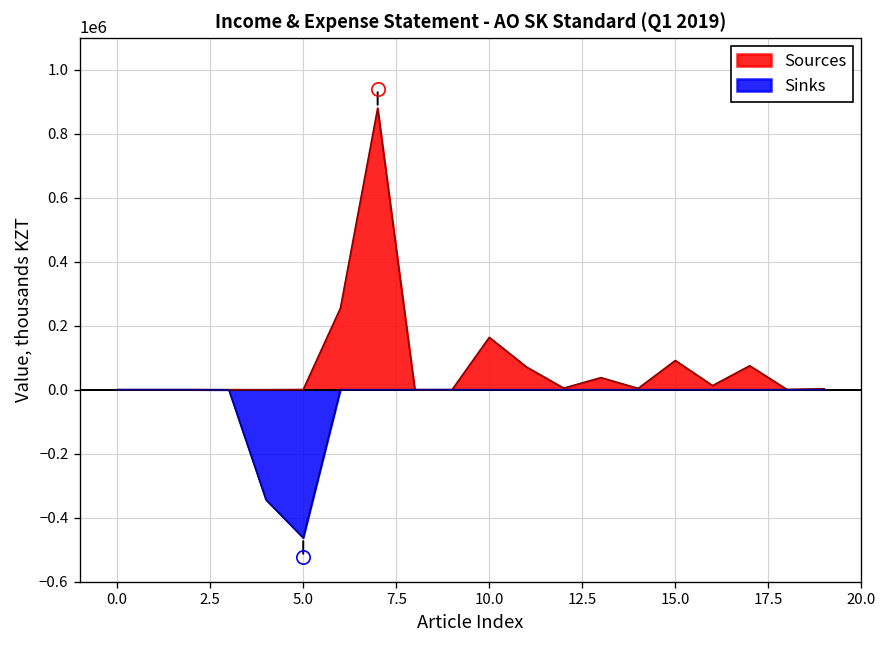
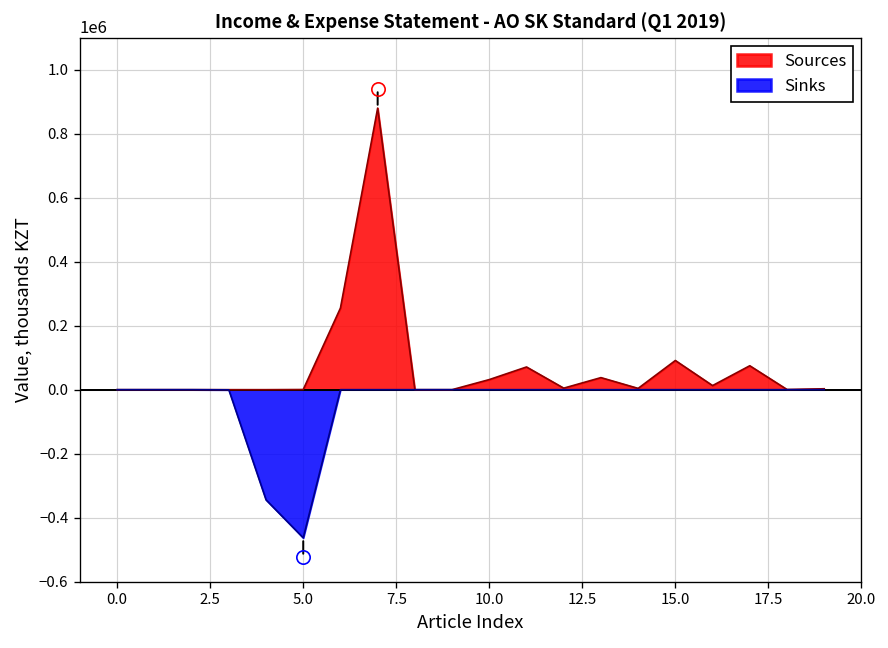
Sources, 10.0: 160000 -> 30000
